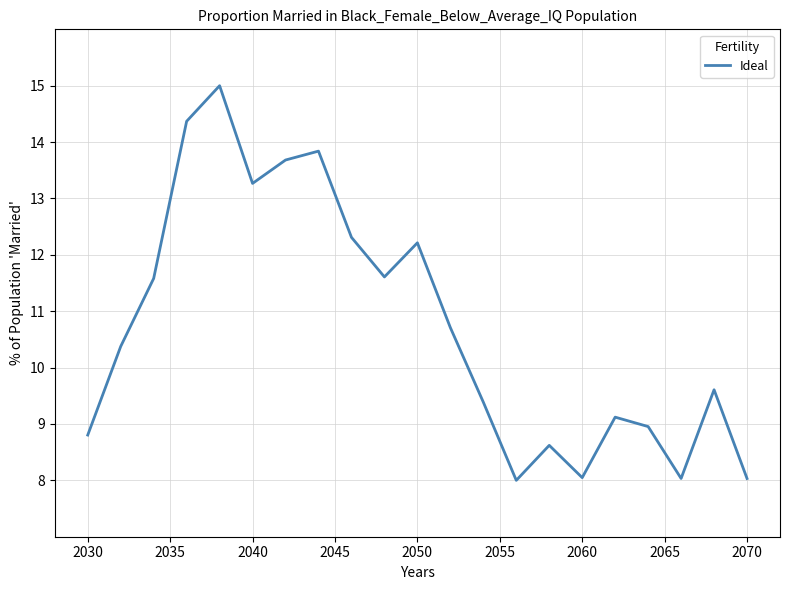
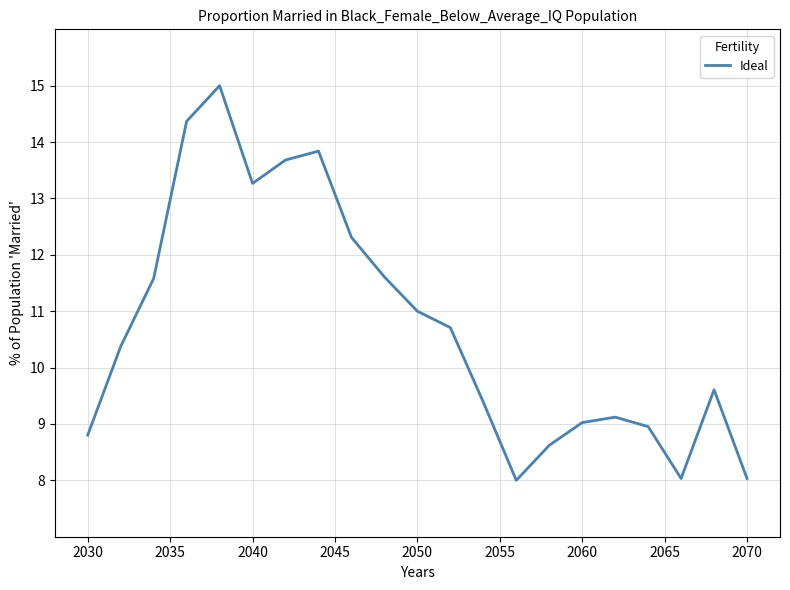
2050: 12.2 -> 11.0
2060: 8.0 -> 9.0
